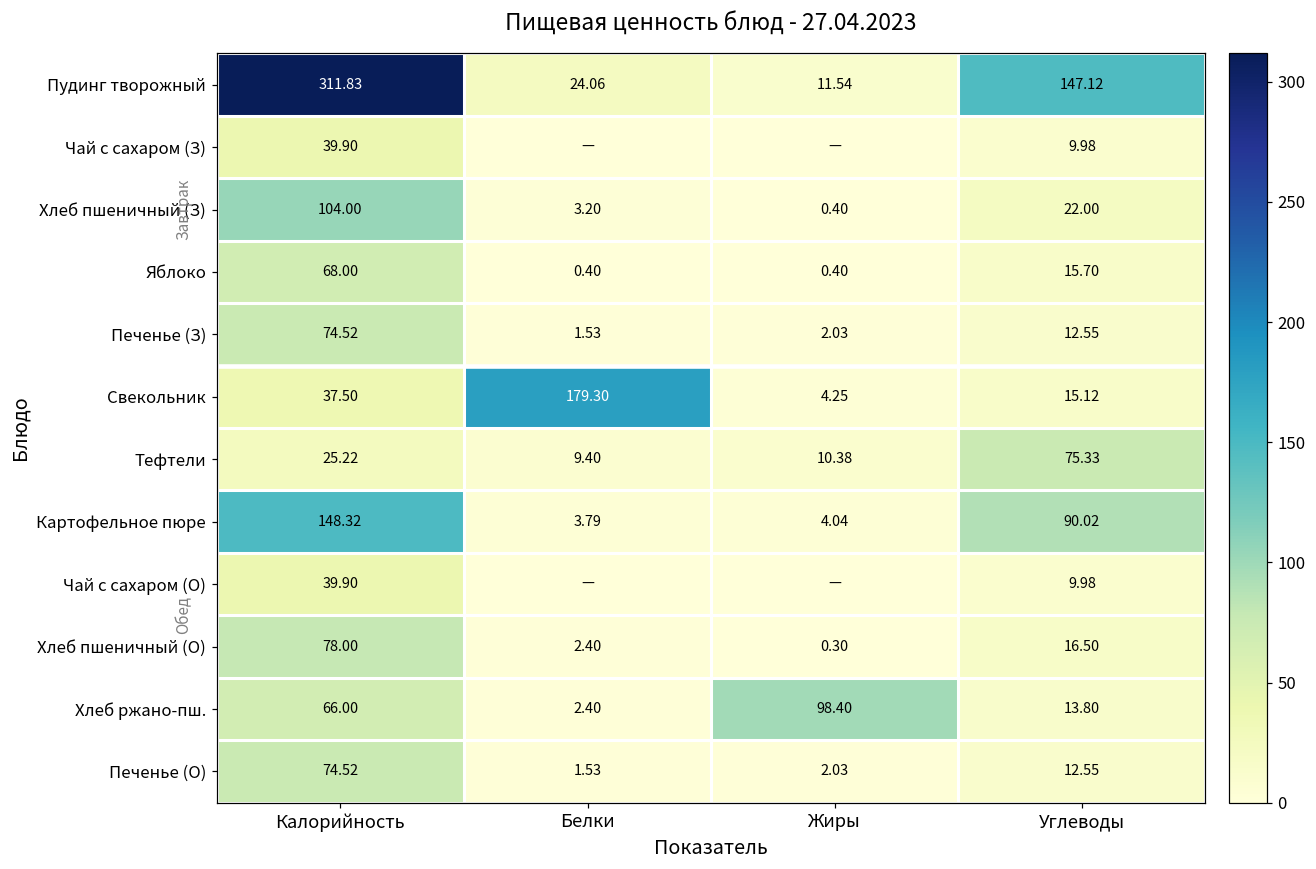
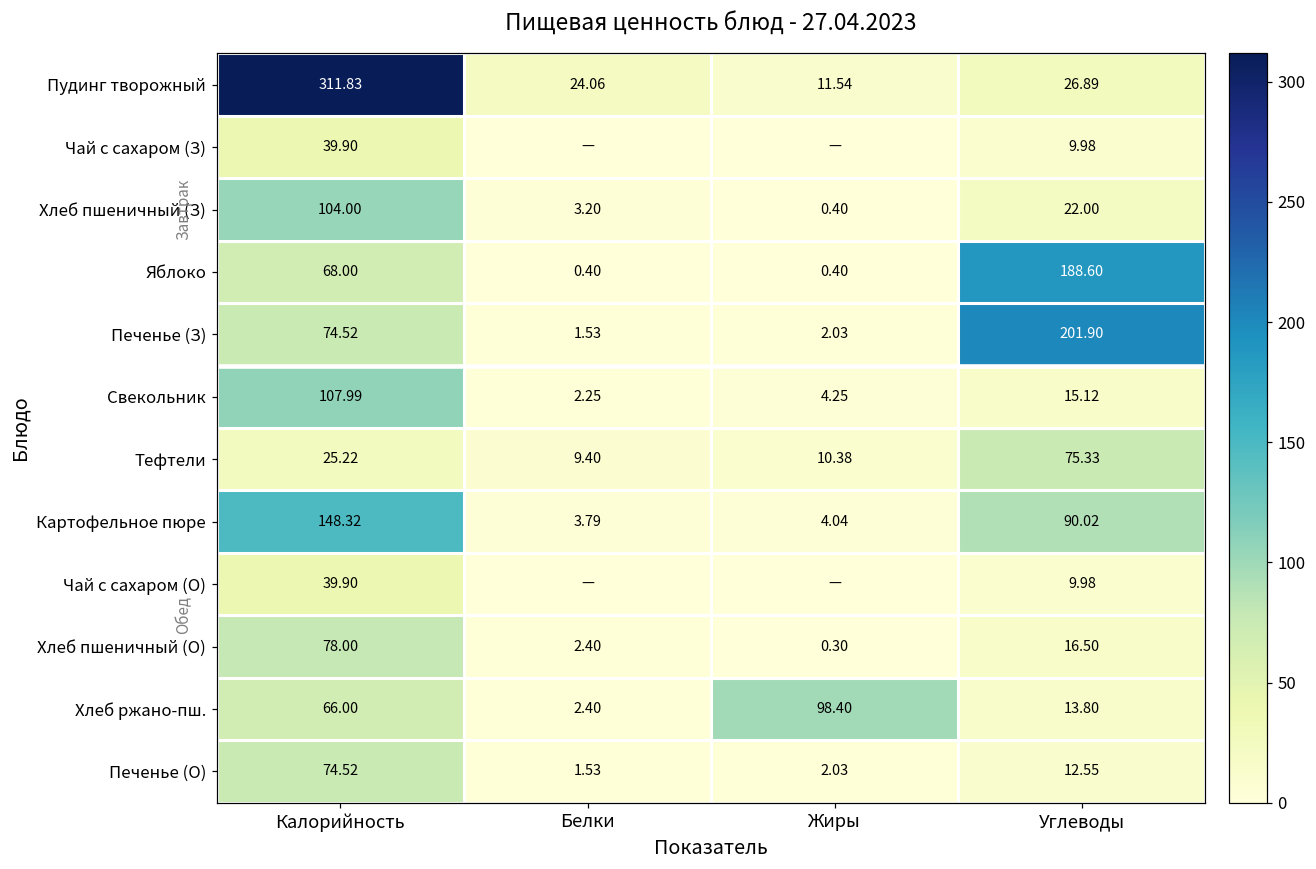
Пудинг творожный, Углеводы: 147.12 -> 26.89
Яблоко, Углеводы: 15.70 -> 188.60
Печенье (З), Углеводы: 12.55 -> 201.90
Свекольник, Калорийность: 37.50 -> 107.99
Свекольник, Белки: 179.30 -> 2.25
